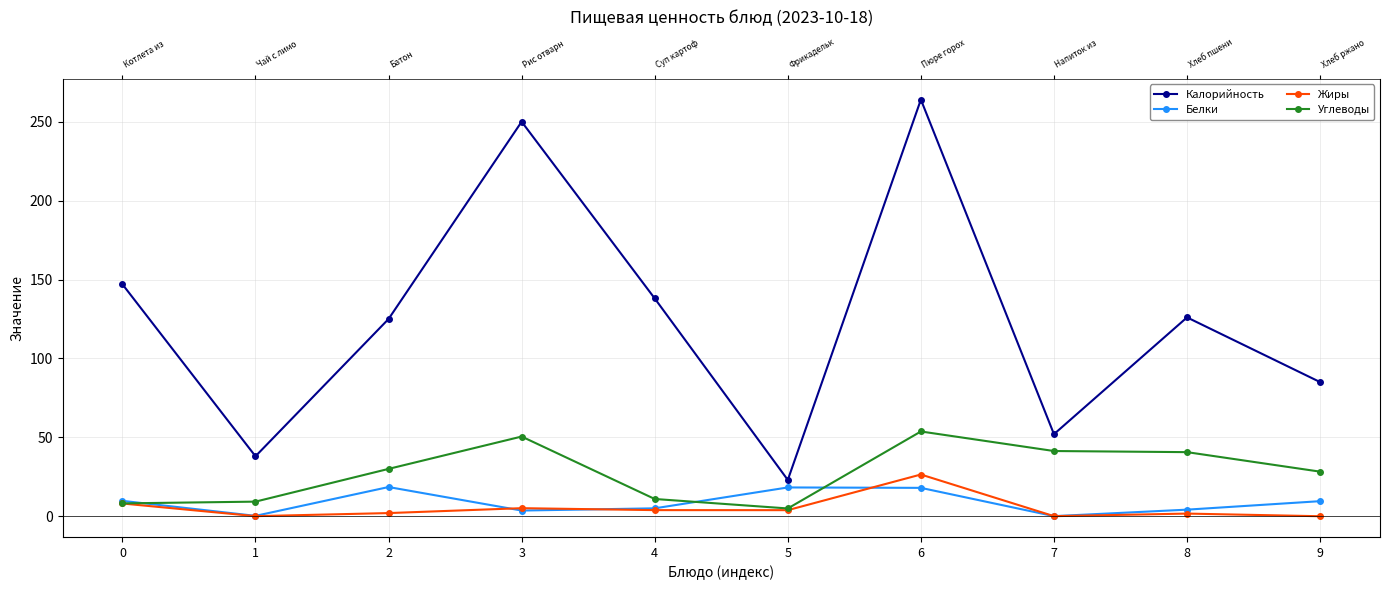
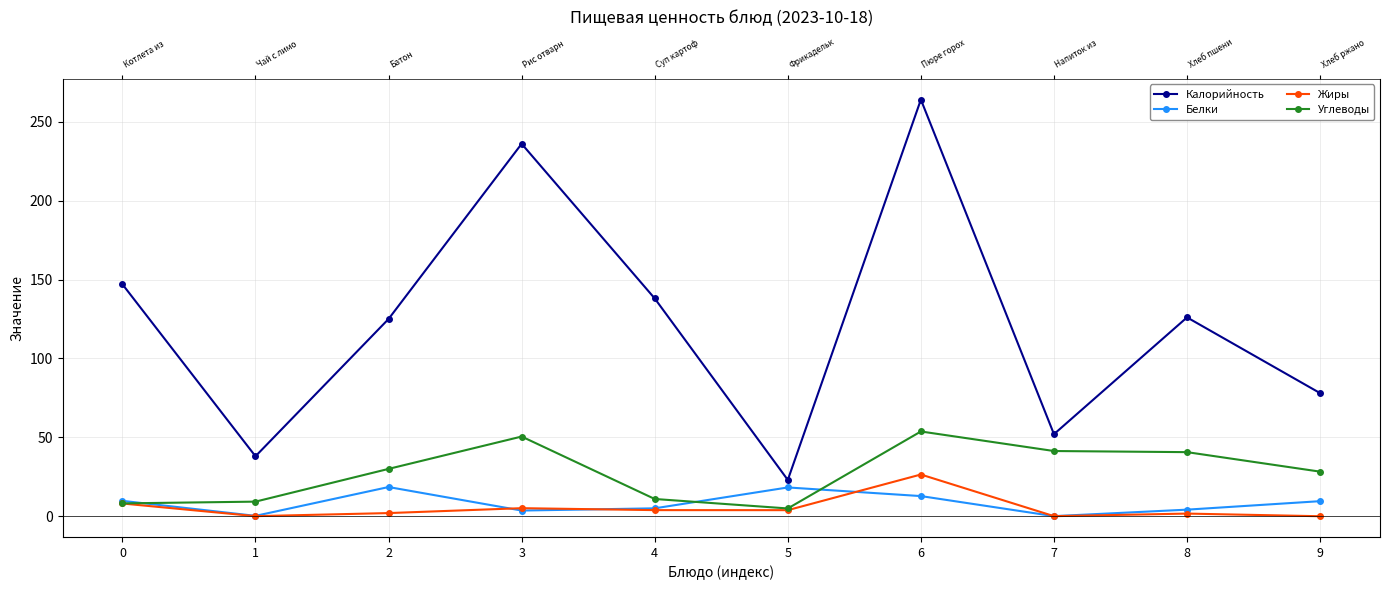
Калорийность, 3: 250 -> 236
Белки, 6: 18 -> 13
Калорийность, 9: 85 -> 78
